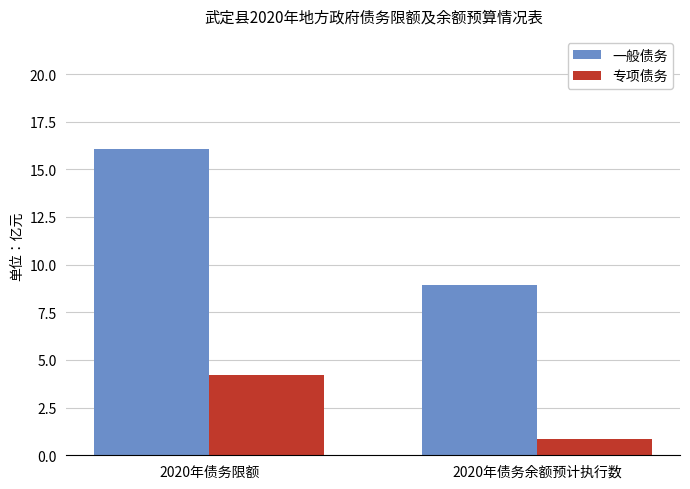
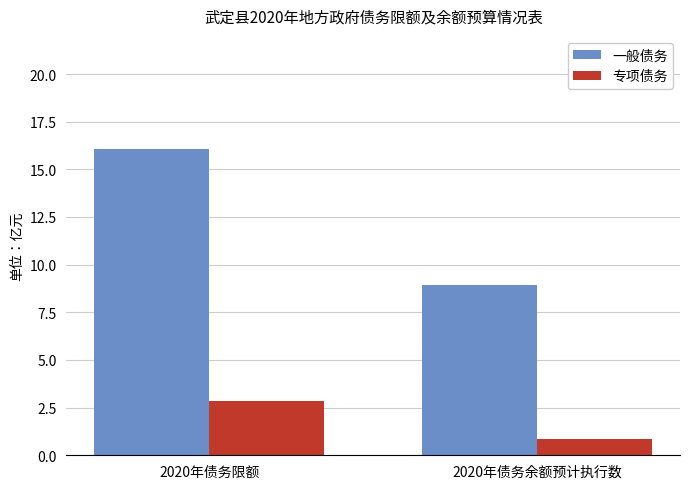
专项债务, 2020年债务限额: 4.2 -> 2.8
